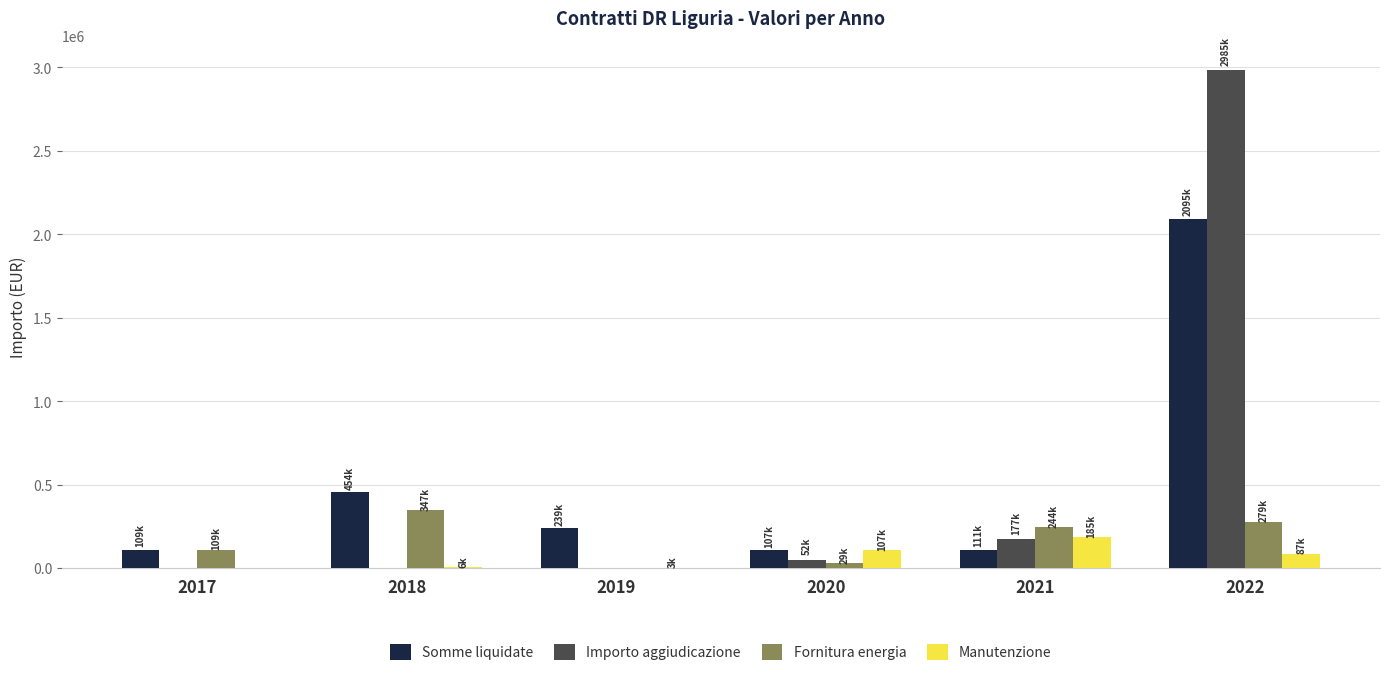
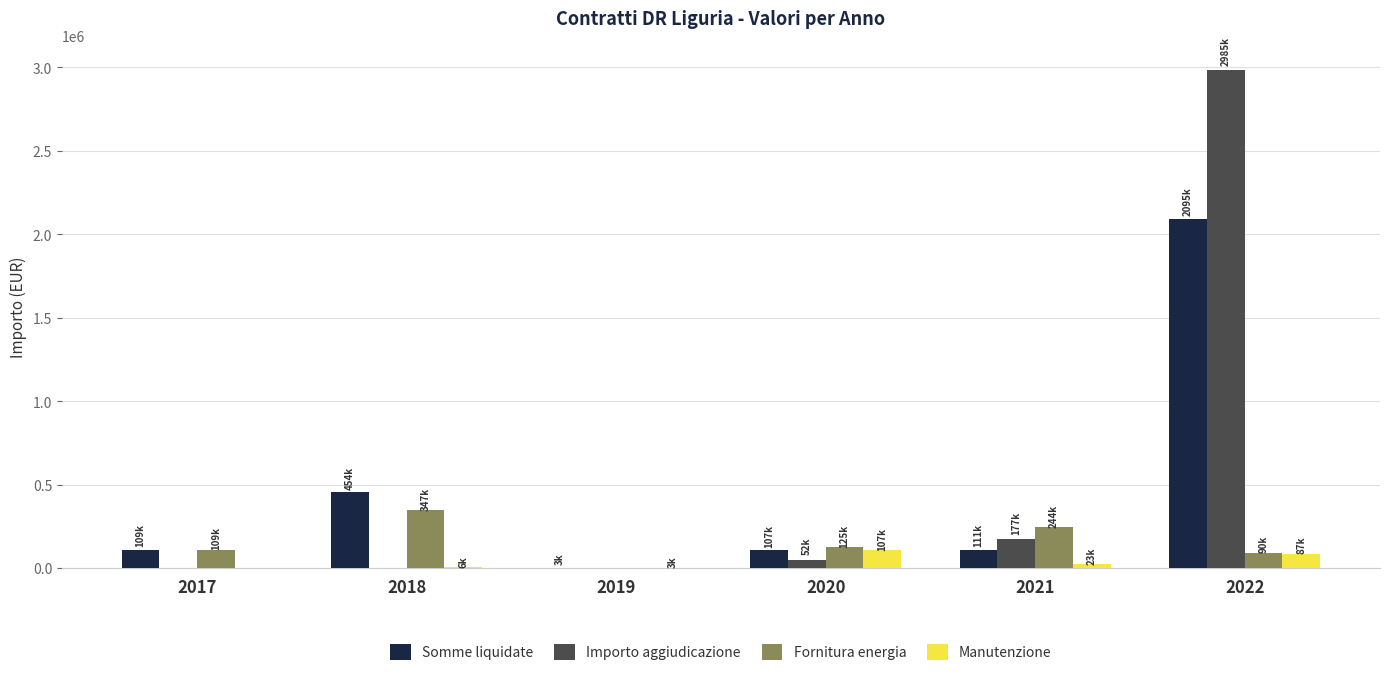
Somme liquidate, 2019: 239k -> 3k
Fornitura energia, 2020: 29k -> 125k
Manutenzione, 2021: 185k -> 23k
Fornitura energia, 2022: 279k -> 90k
